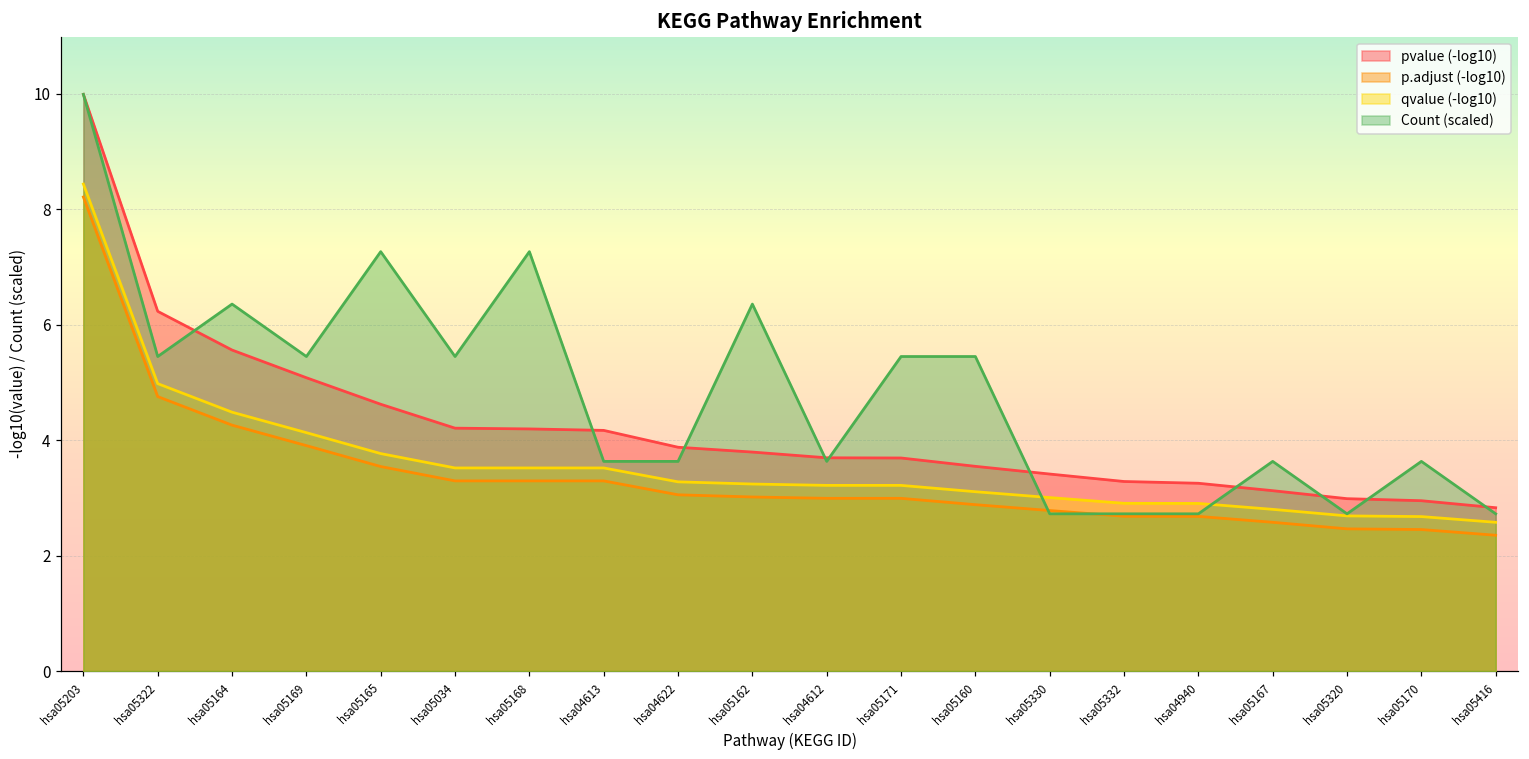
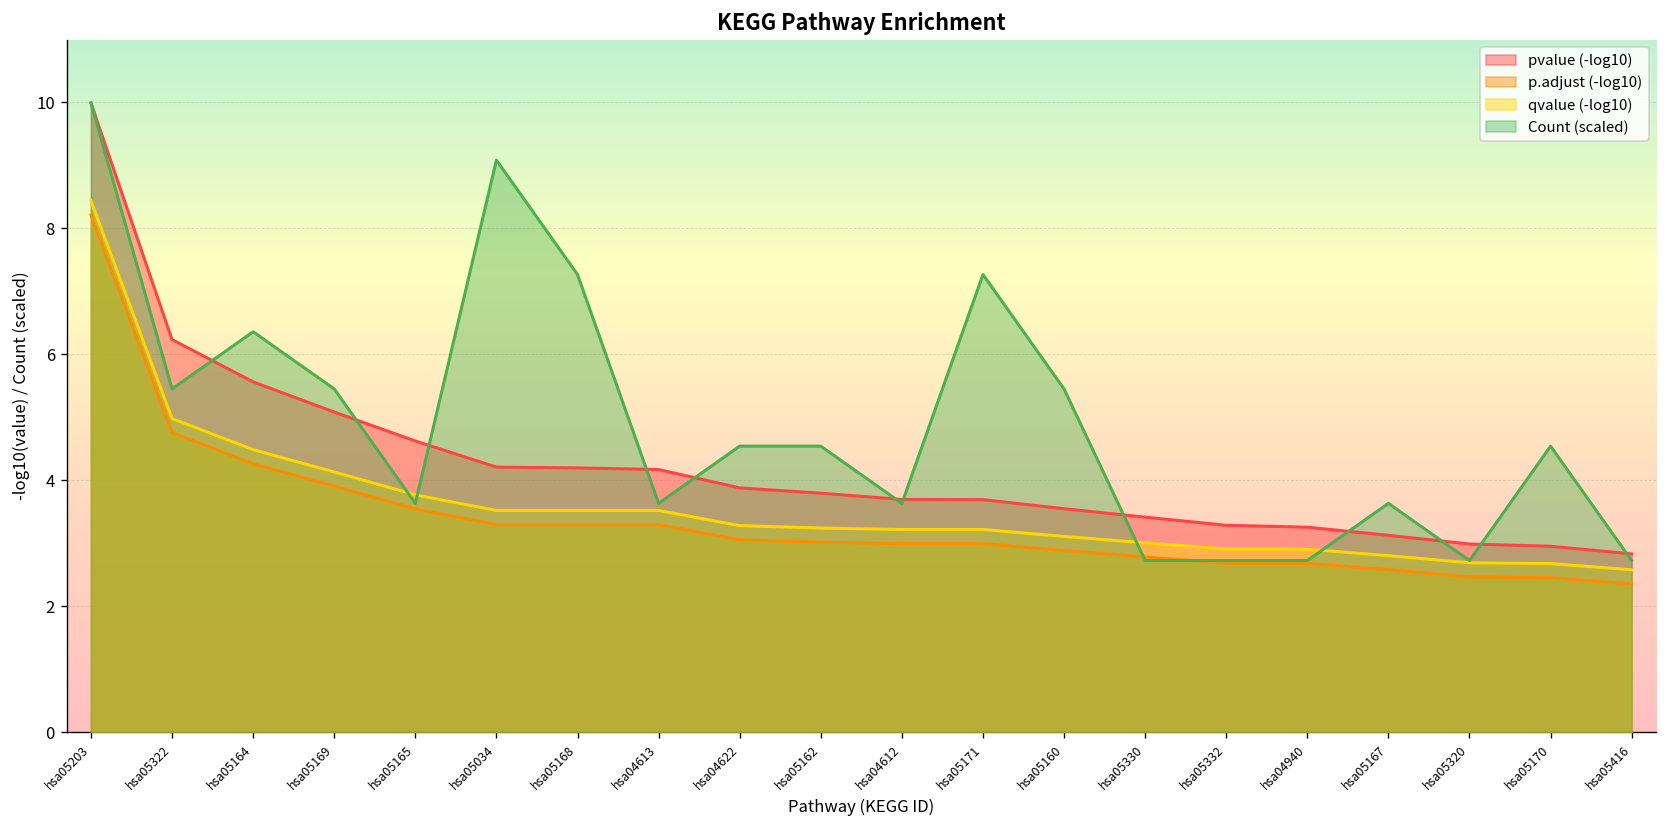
Count (scaled), hsa05165: 7.3 -> 3.6
Count (scaled), hsa05034: 5.4 -> 9.1
Count (scaled), hsa04622: 3.6 -> 4.5
Count (scaled), hsa05162: 6.4 -> 4.5
Count (scaled), hsa05171: 5.4 -> 7.3
Count (scaled), hsa05170: 3.6 -> 4.5
